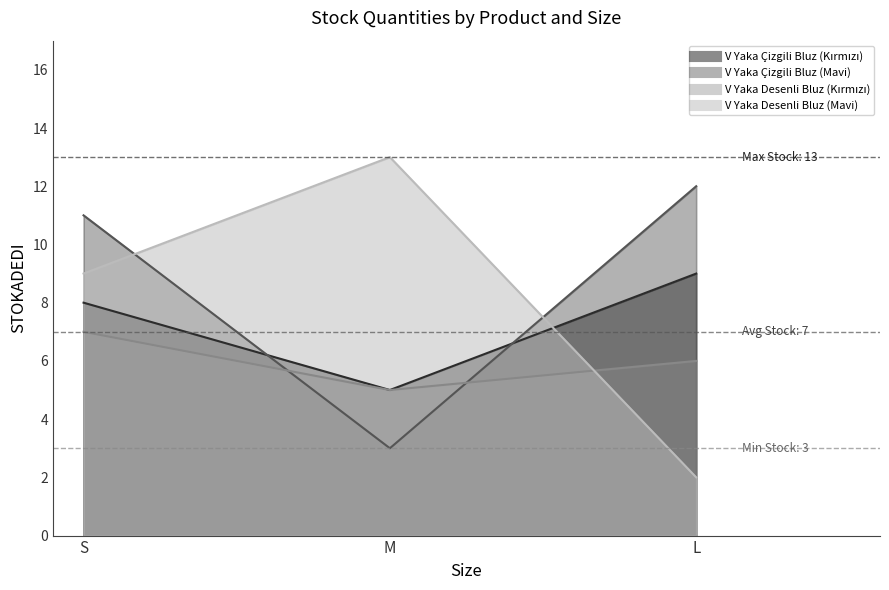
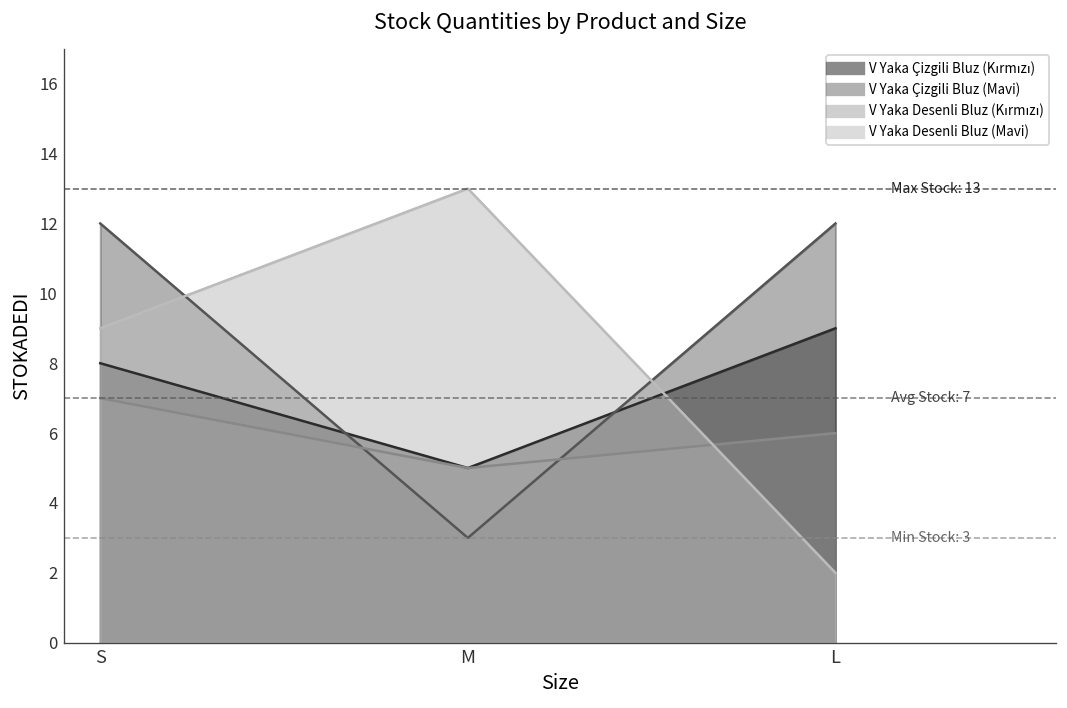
V Yaka Çizgili Bluz (Mavi), S: 11 -> 12
